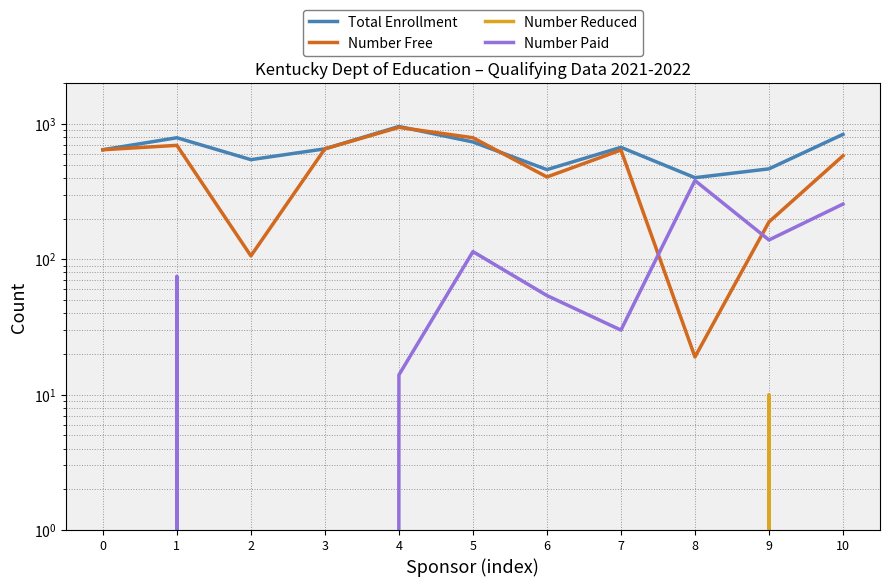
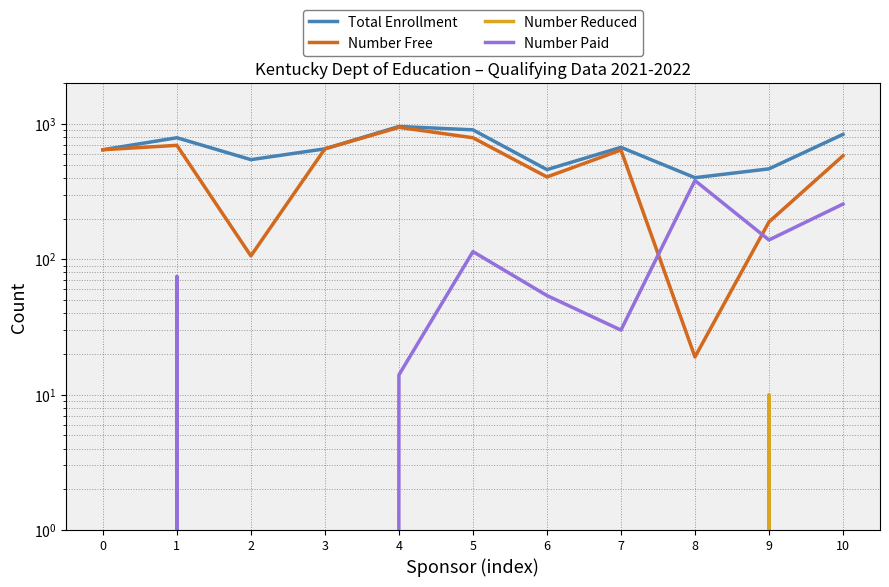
Total Enrollment, 5: 700 -> 900
